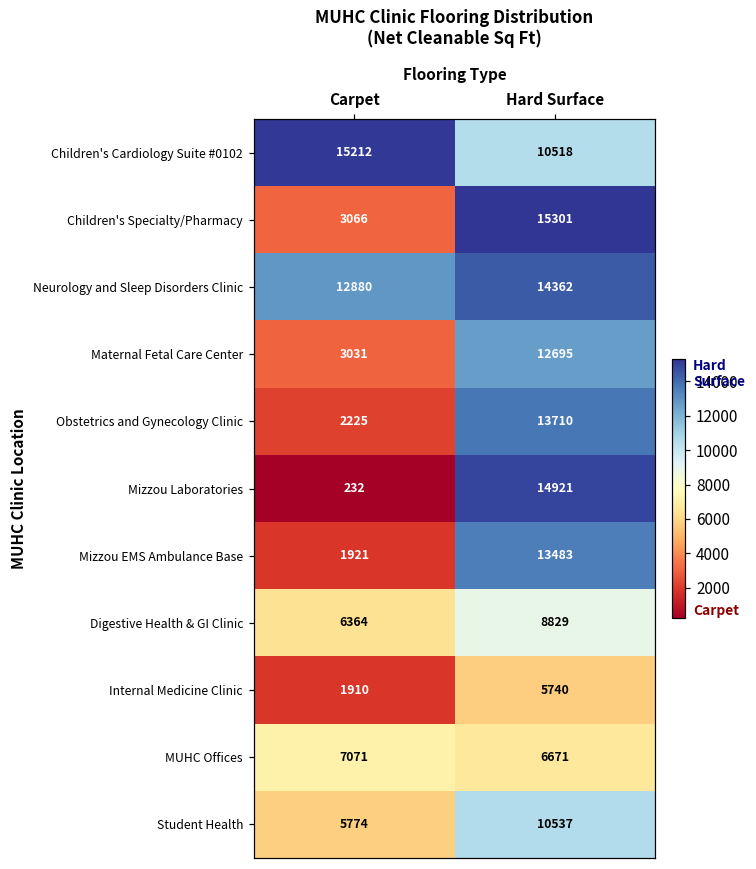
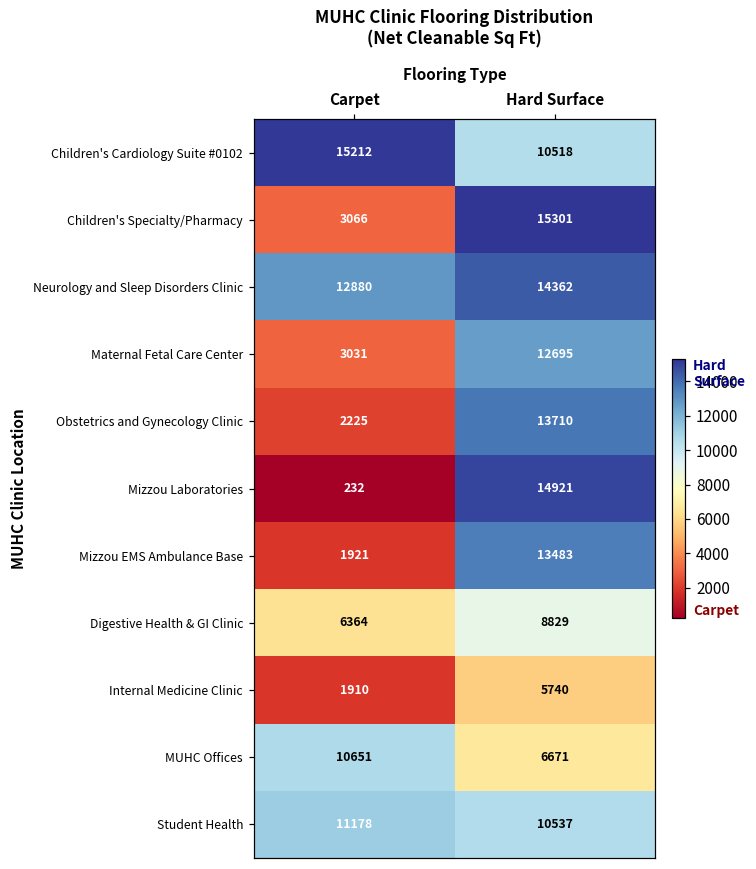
MUHC Offices, Carpet: 7071 -> 10651
Student Health, Carpet: 5774 -> 11178
